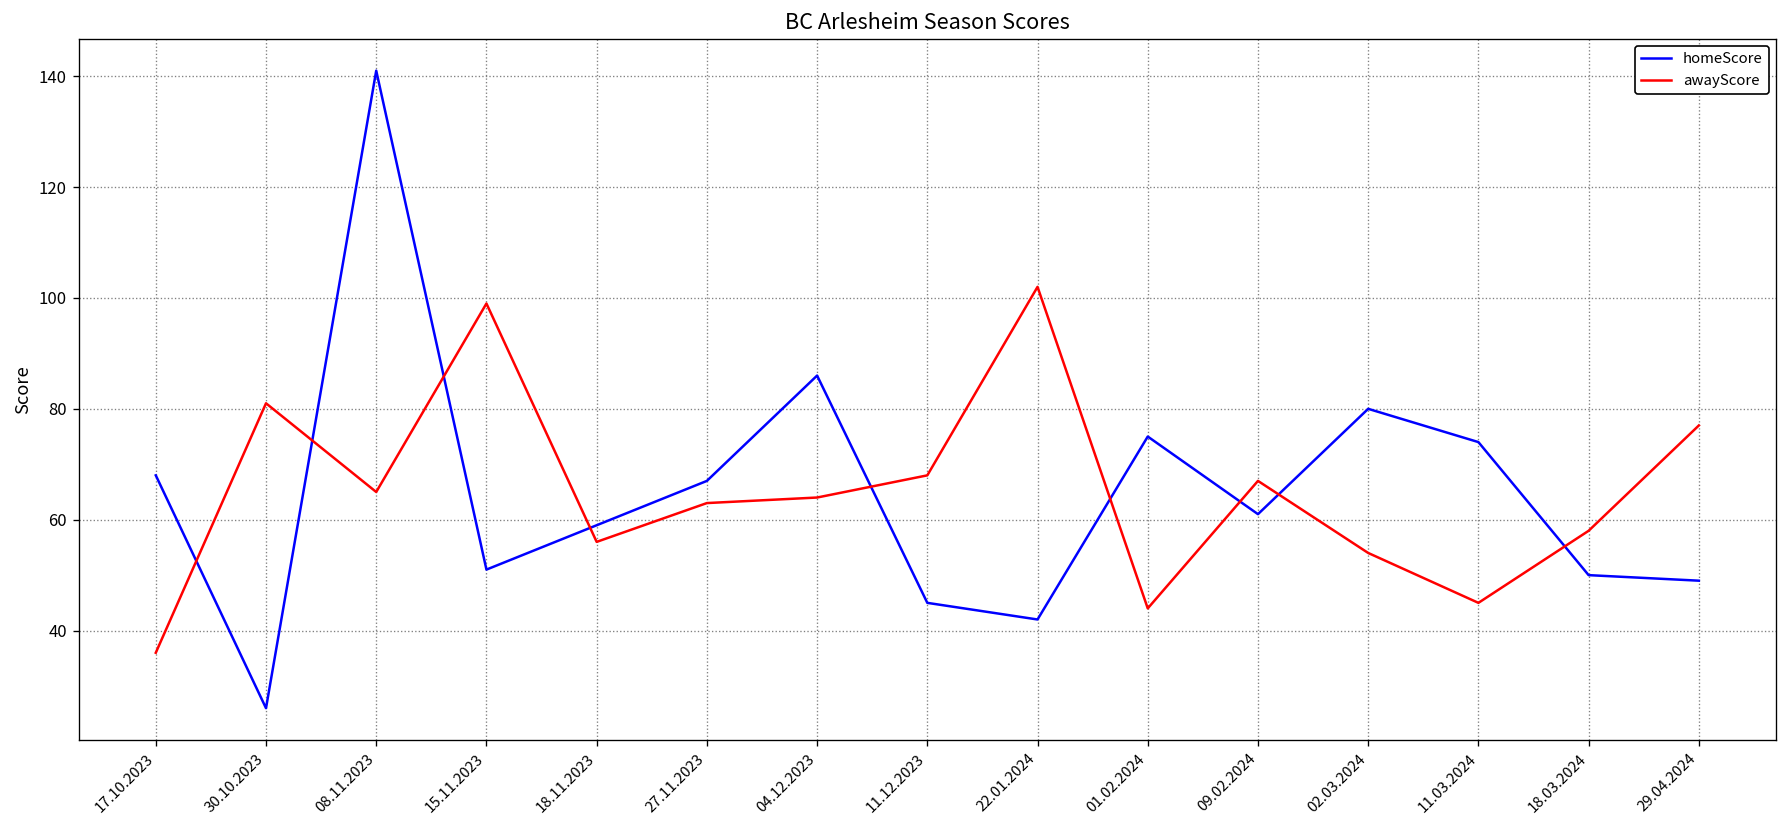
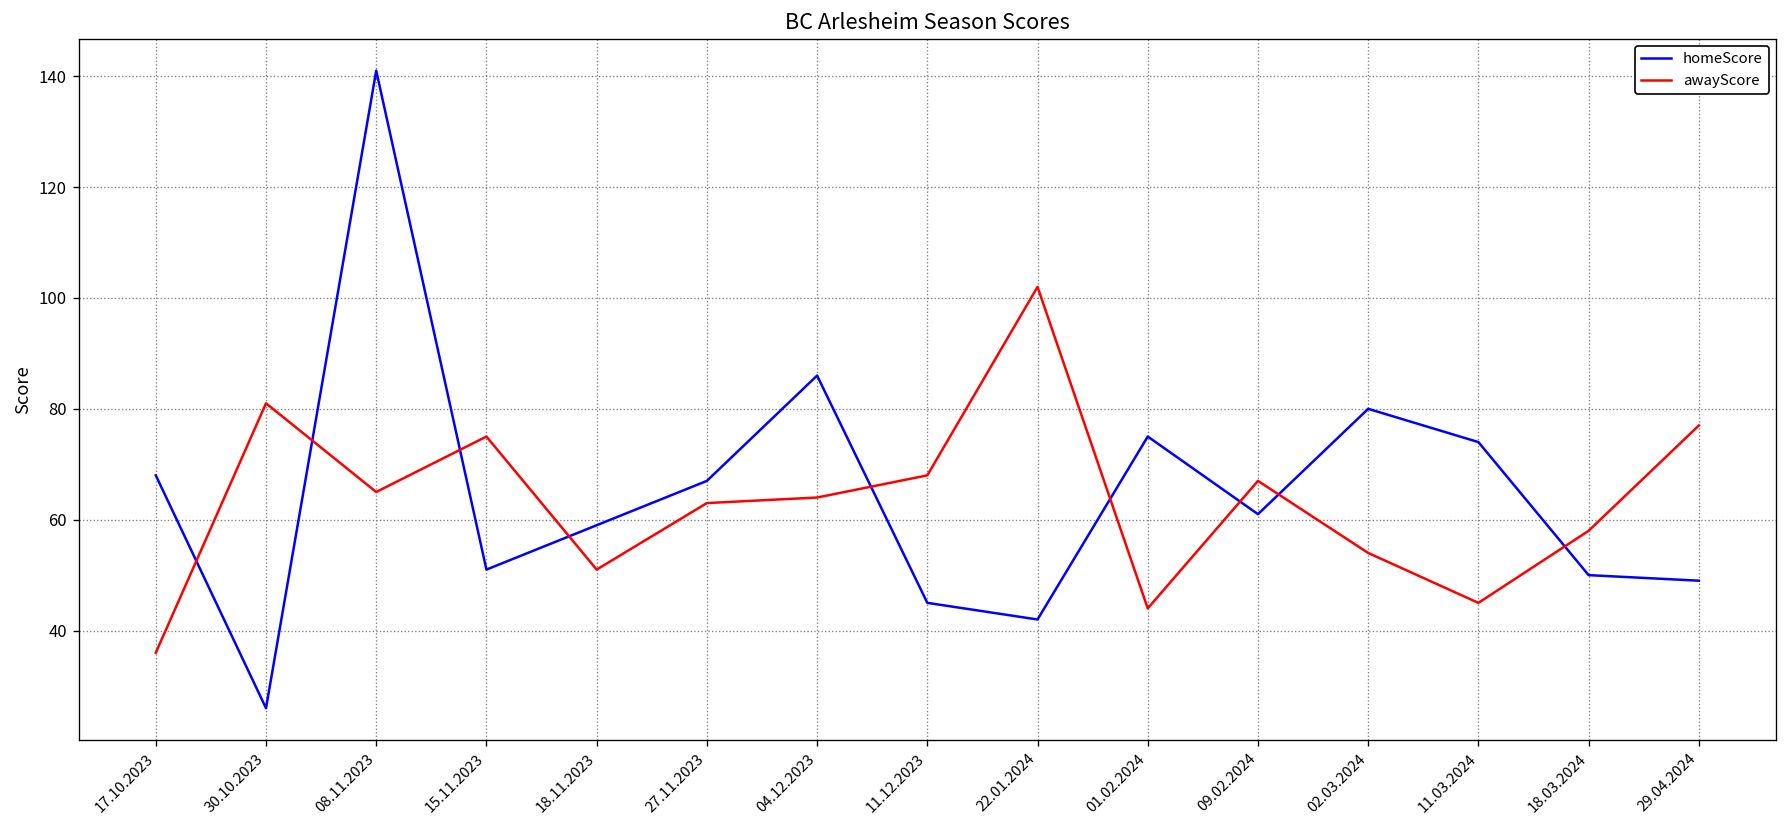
awayScore, 15.11.2023: 99 -> 75
awayScore, 18.11.2023: 56 -> 51
